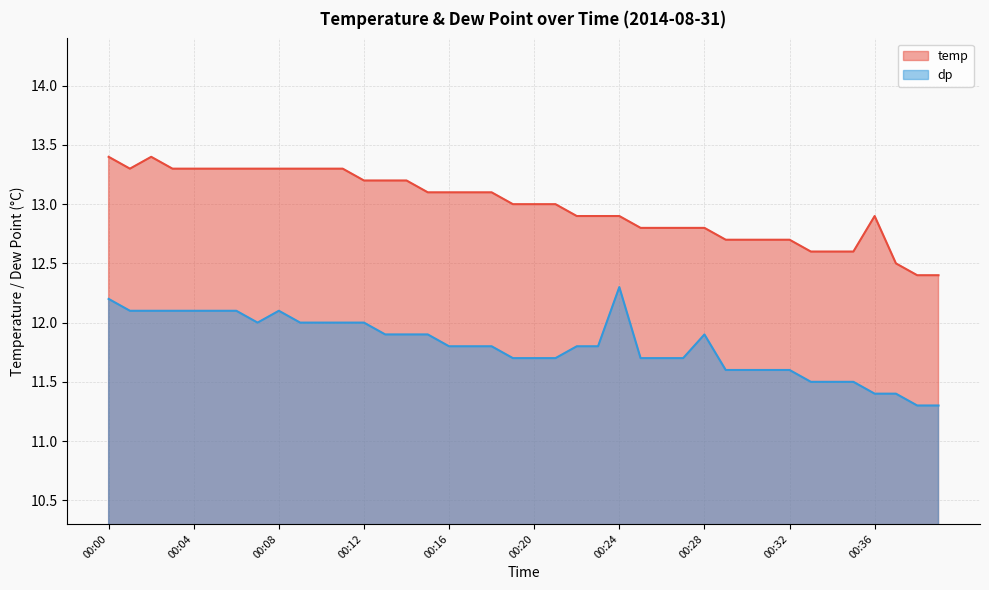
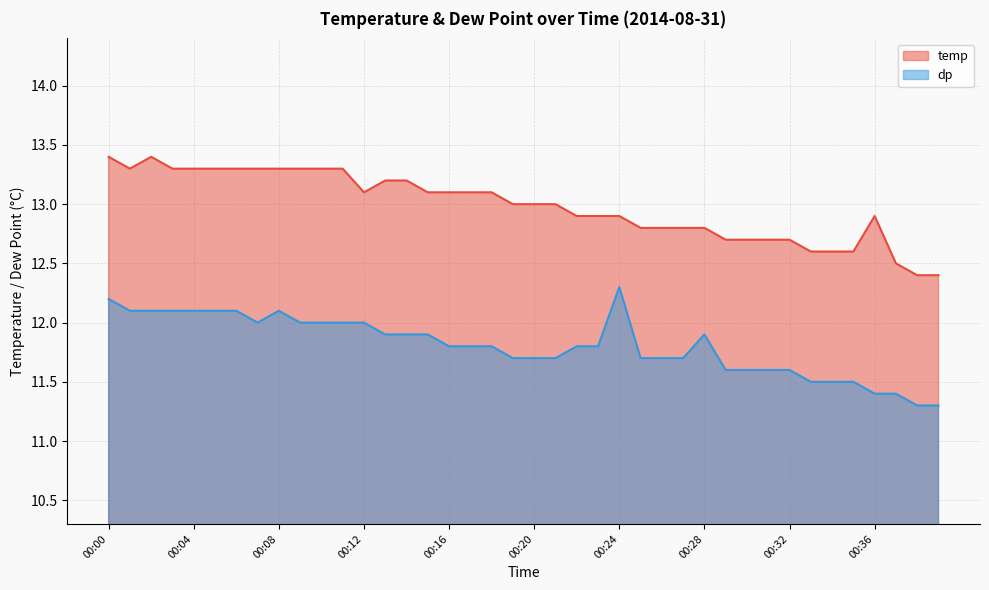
temp, 00:12: 13.2 -> 13.1
